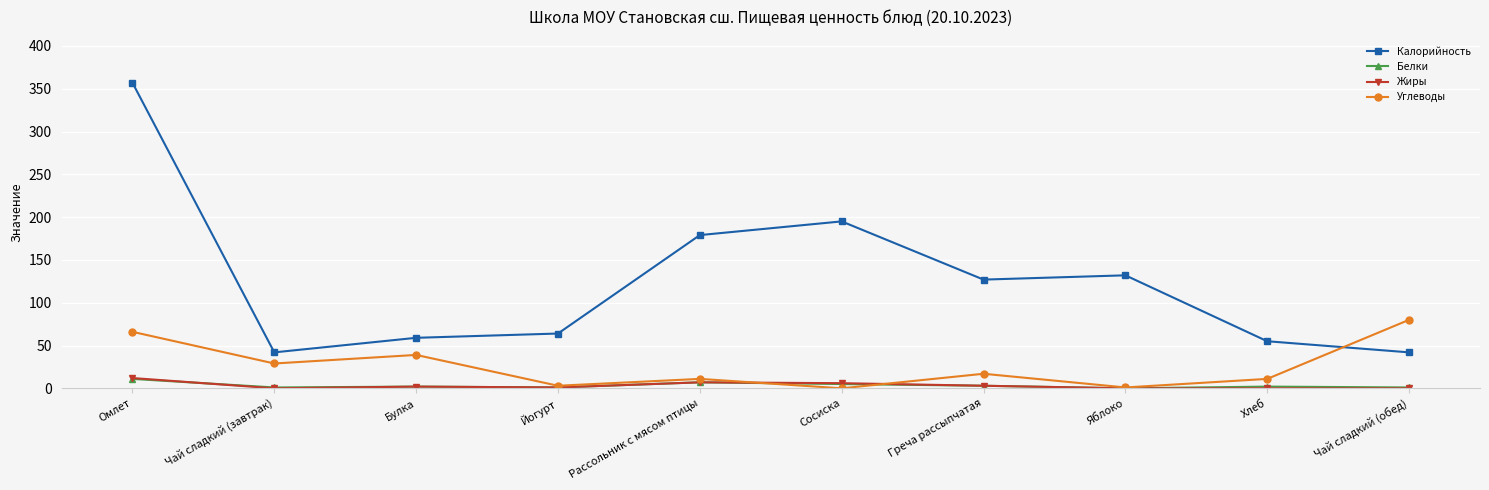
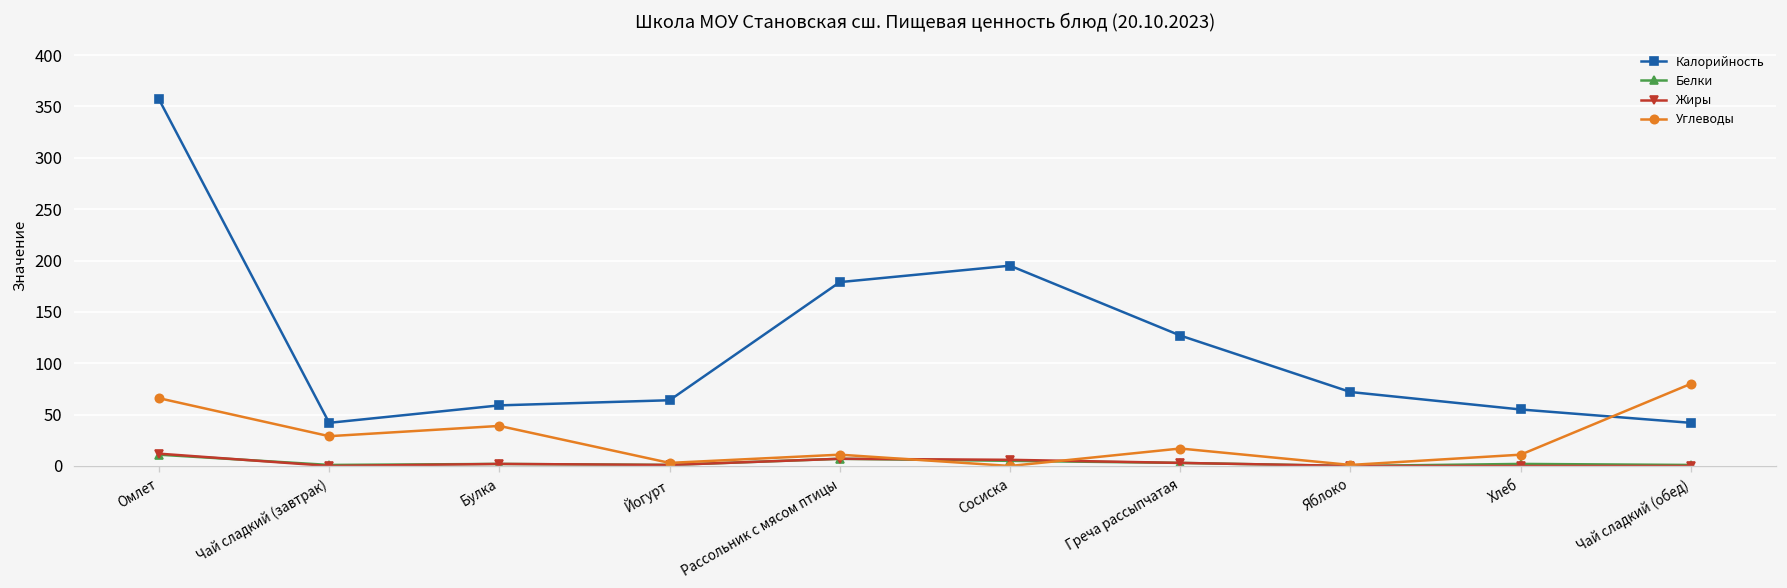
Калорийность, Яблоко: 130 -> 70
